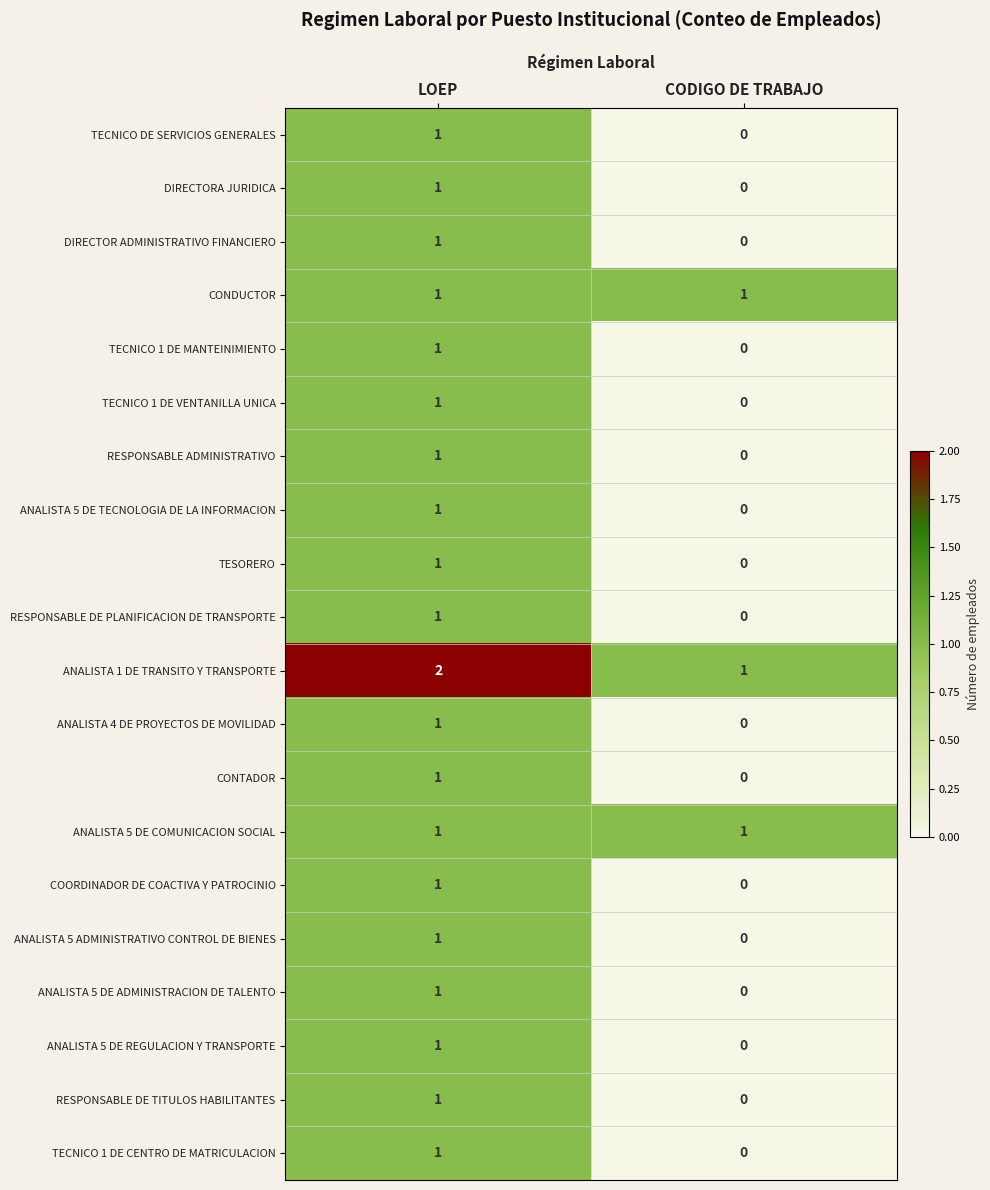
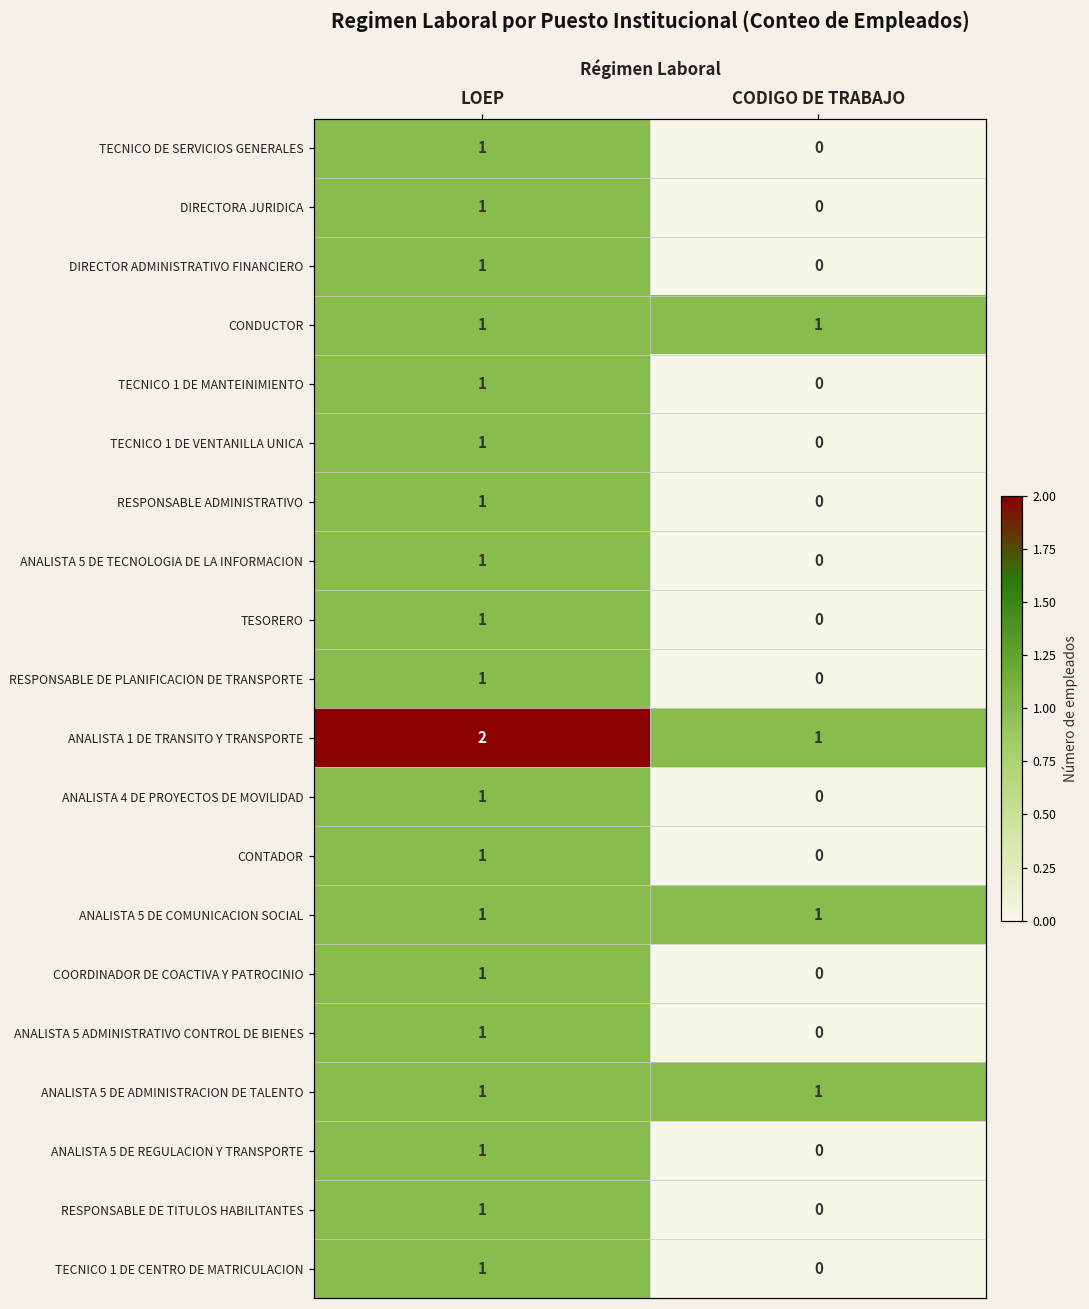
ANALISTA 5 DE ADMINISTRACION DE TALENTO, CODIGO DE TRABAJO: 0 -> 1
